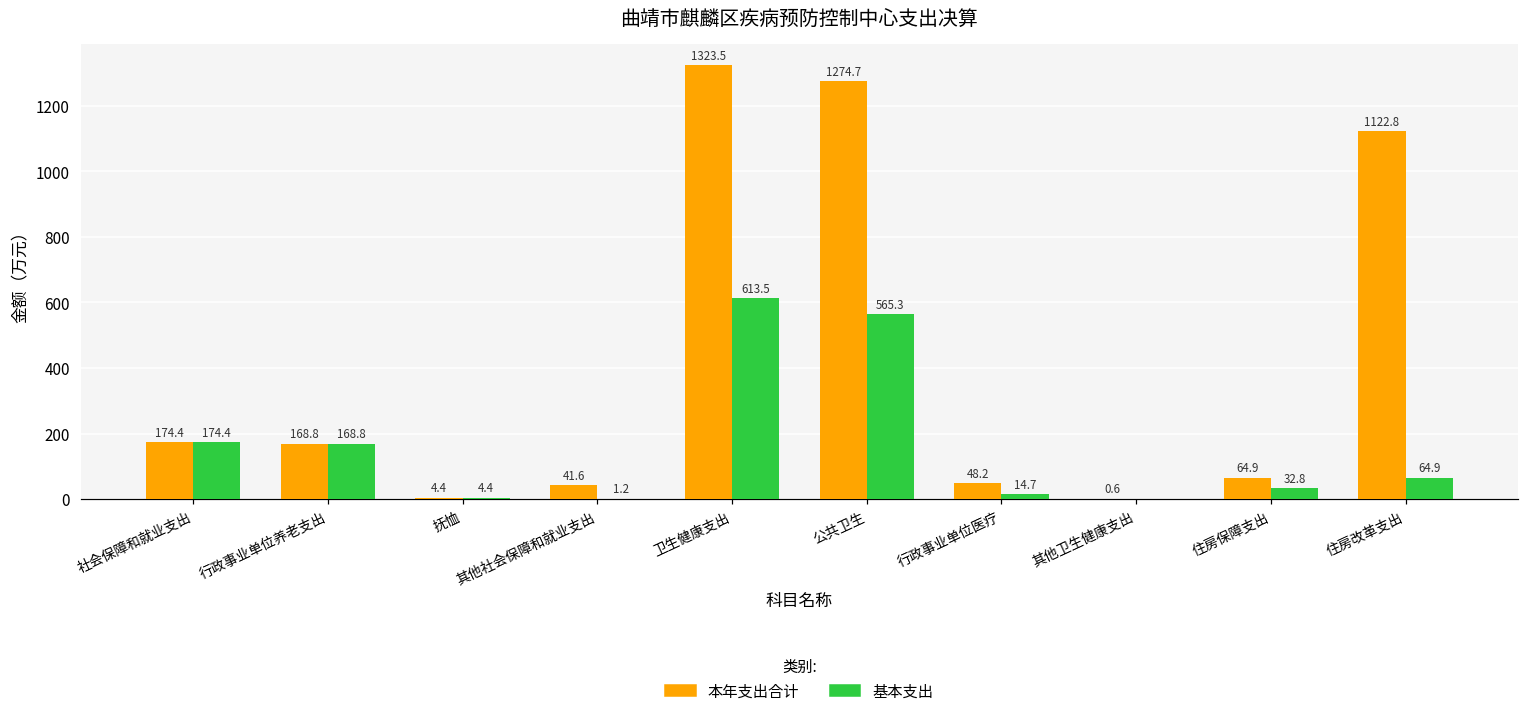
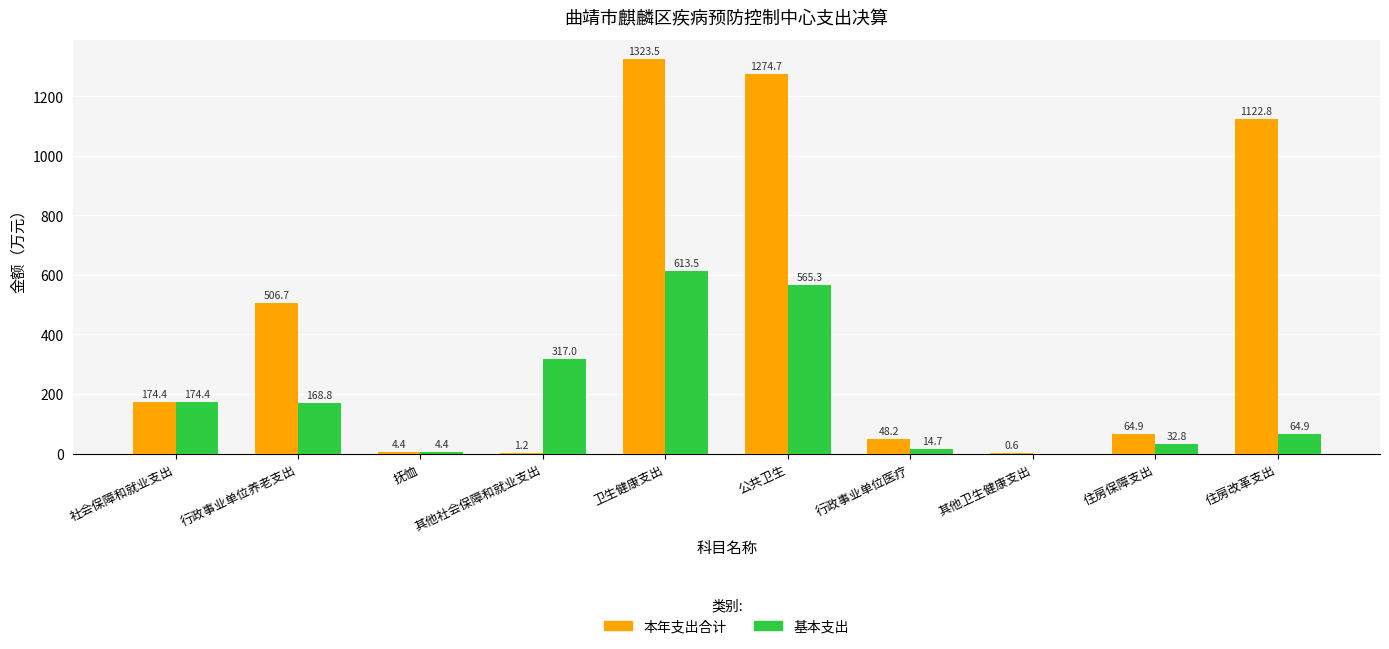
本年支出合计, 行政事业单位养老支出: 168.8 -> 506.7
本年支出合计, 其他社会保障和就业支出: 41.6 -> 1.2
基本支出, 其他社会保障和就业支出: 1.2 -> 317.0
